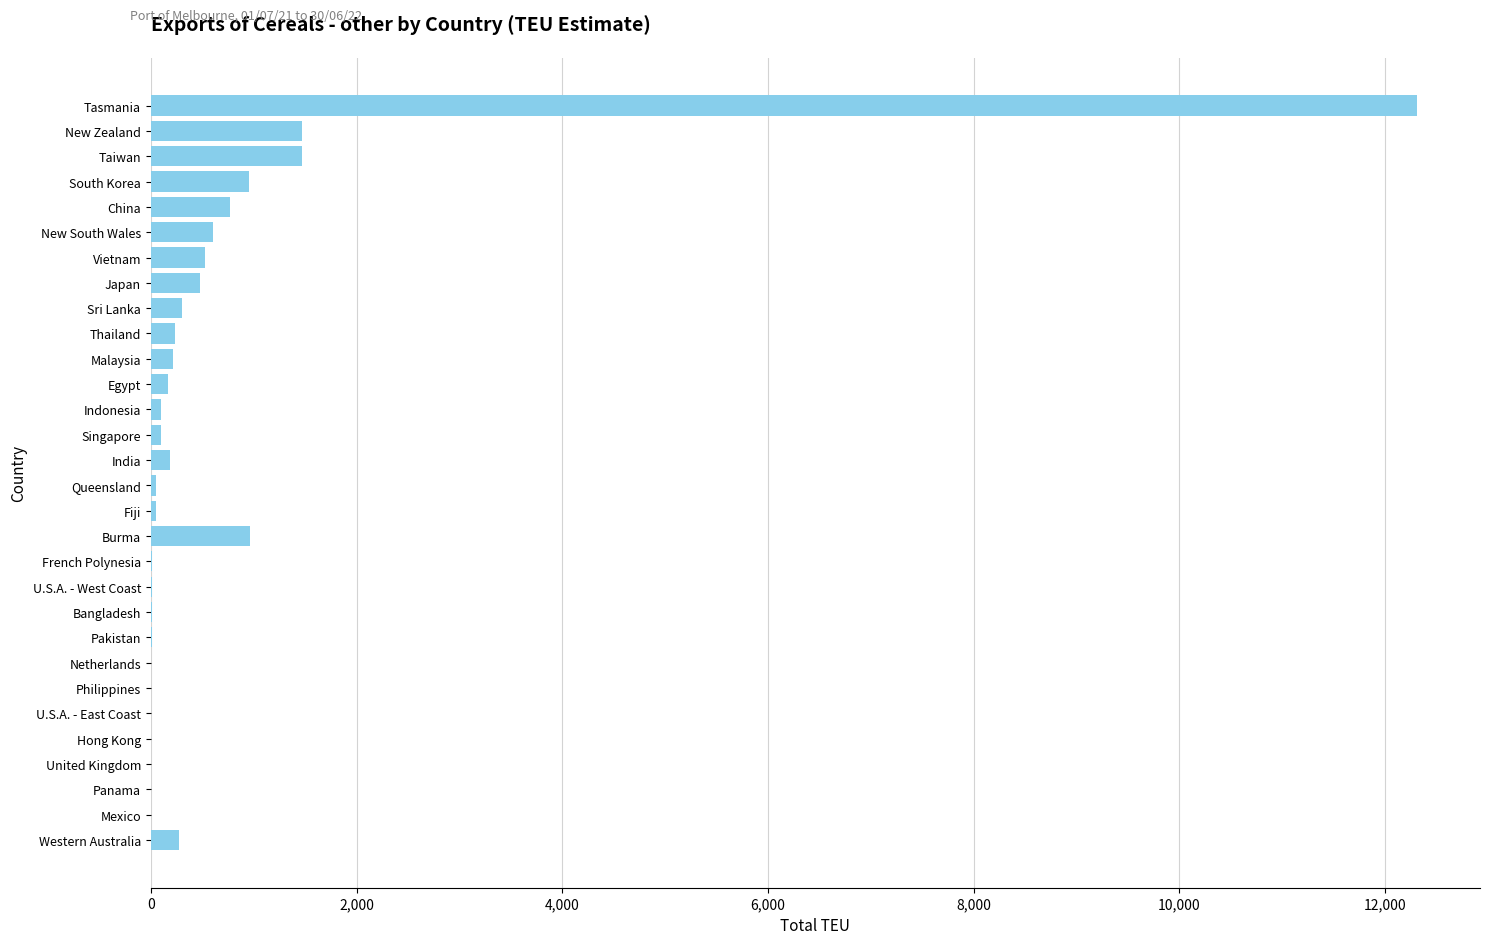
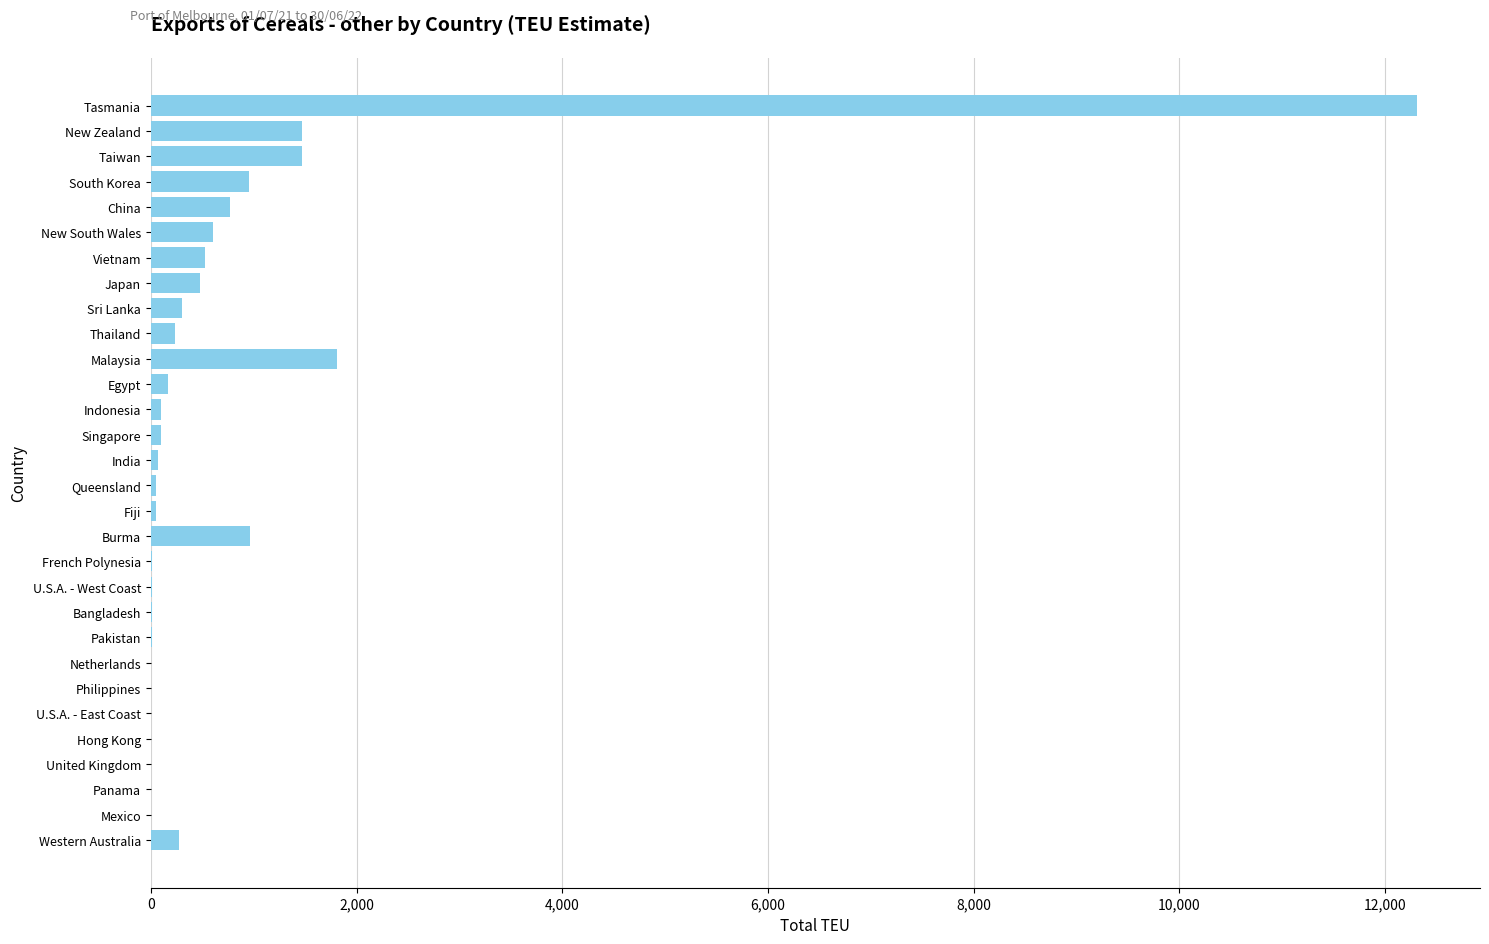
Malaysia: 210 -> 1,810
India: 190 -> 70
